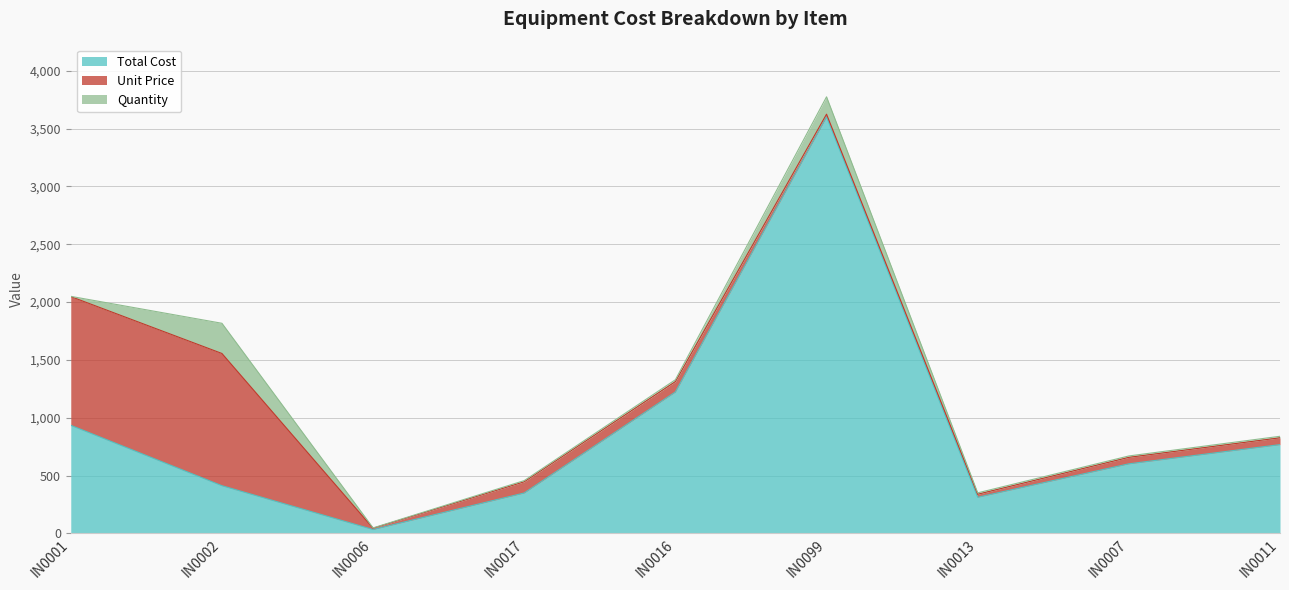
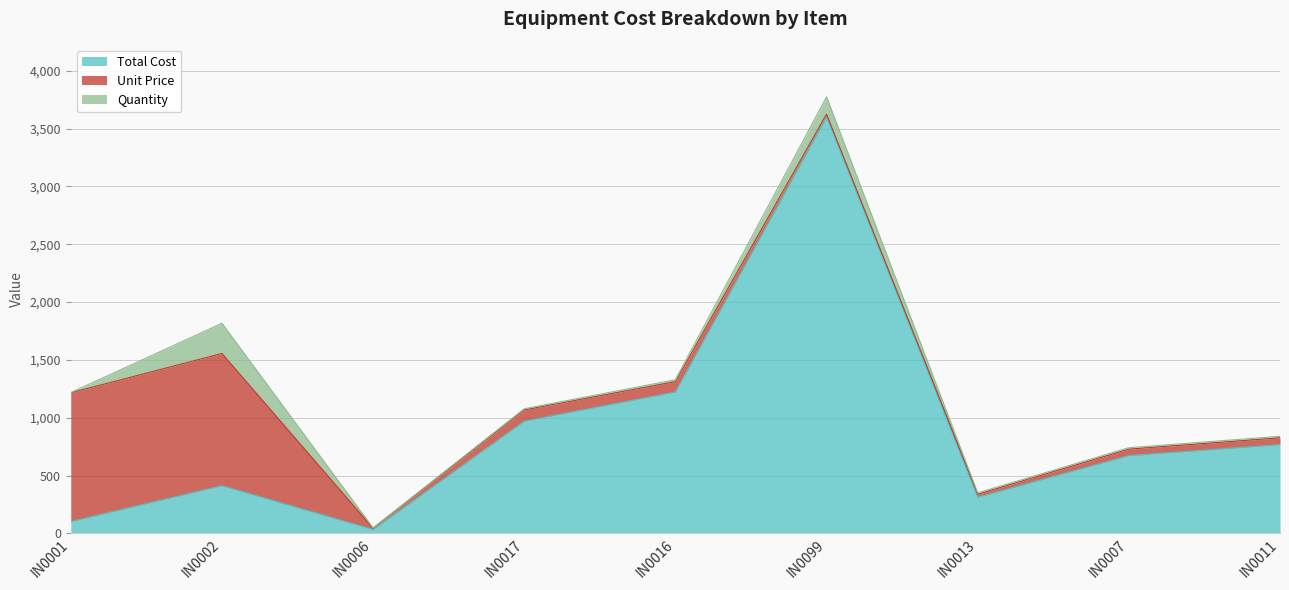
Total Cost, IN0001: 930 -> 100
Total Cost, IN0017: 350 -> 970
Total Cost, IN0007: 600 -> 670
